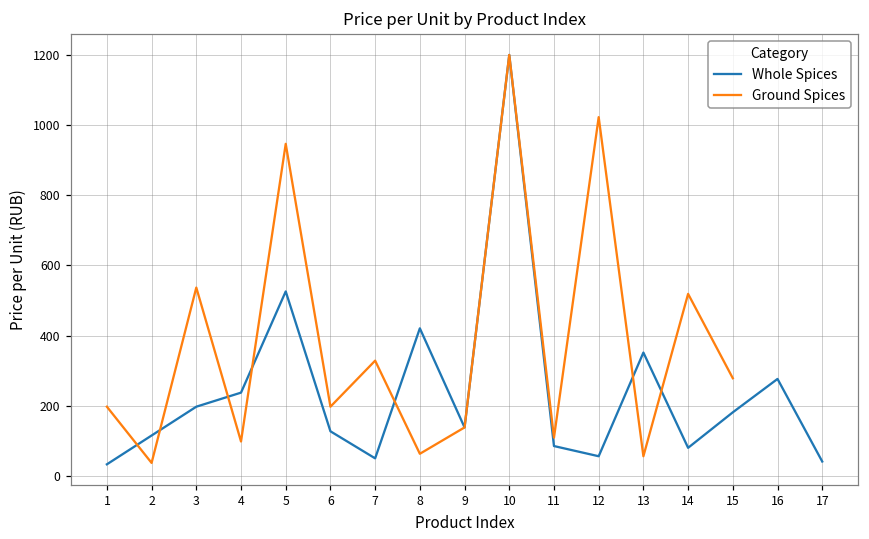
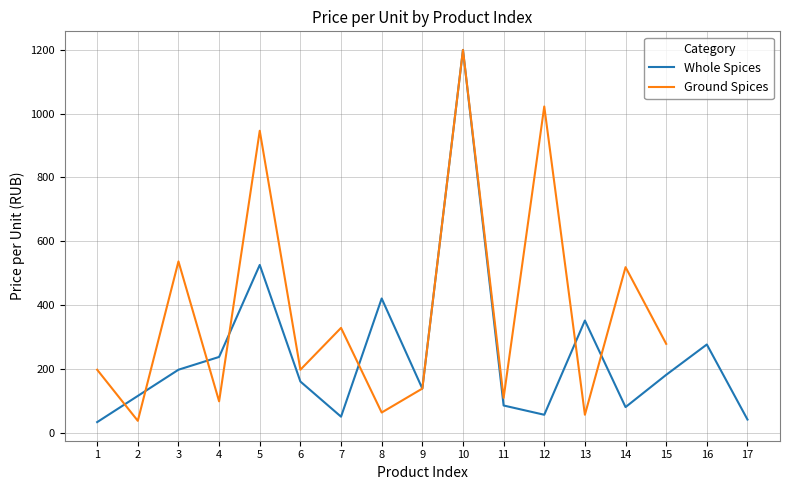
Whole Spices, 6: 130 -> 160
